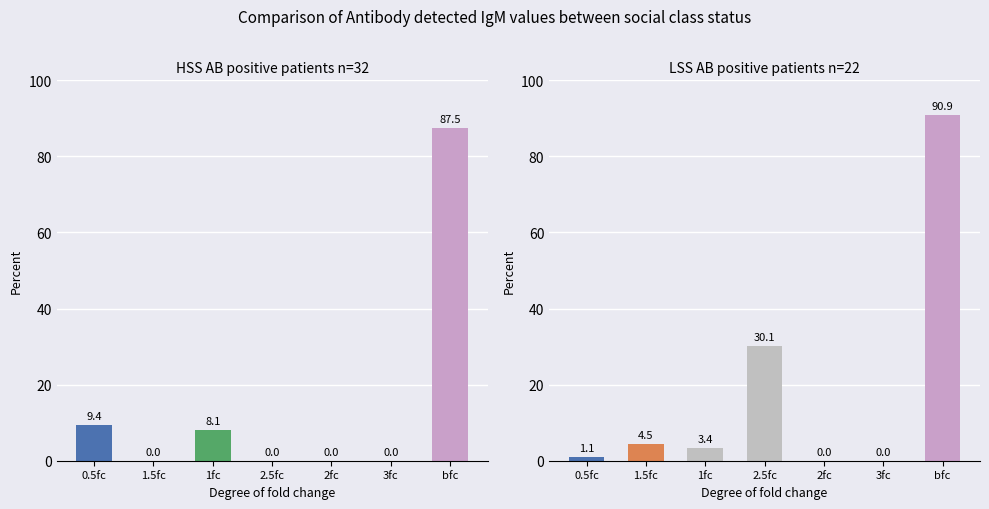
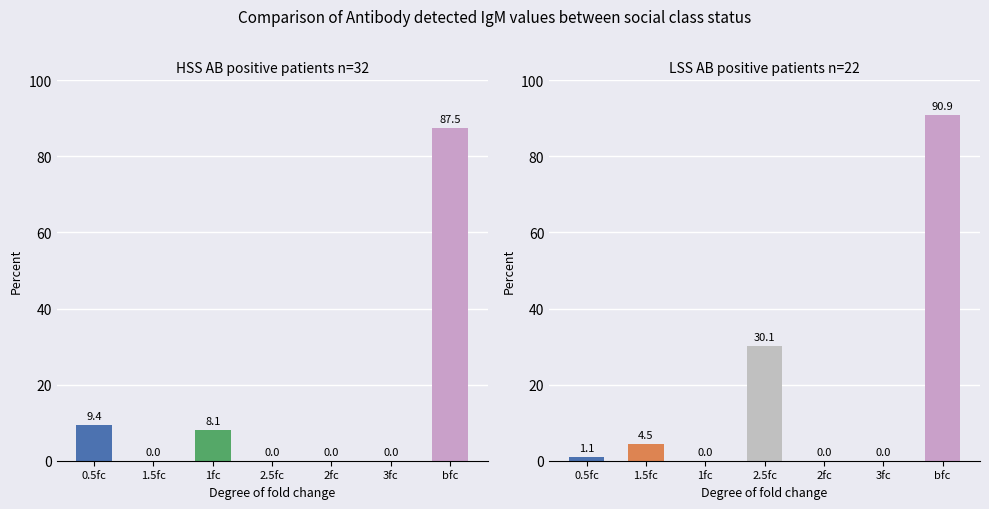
LSS AB positive patients n=22, 1fc: 3.4 -> 0.0
